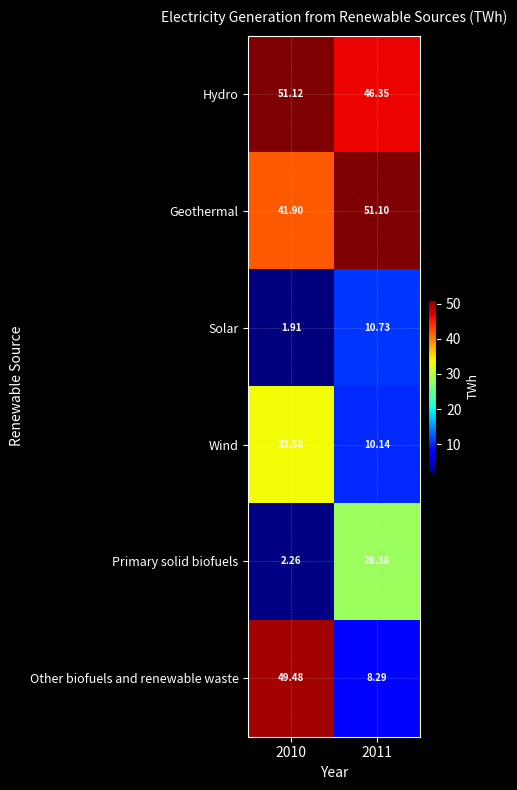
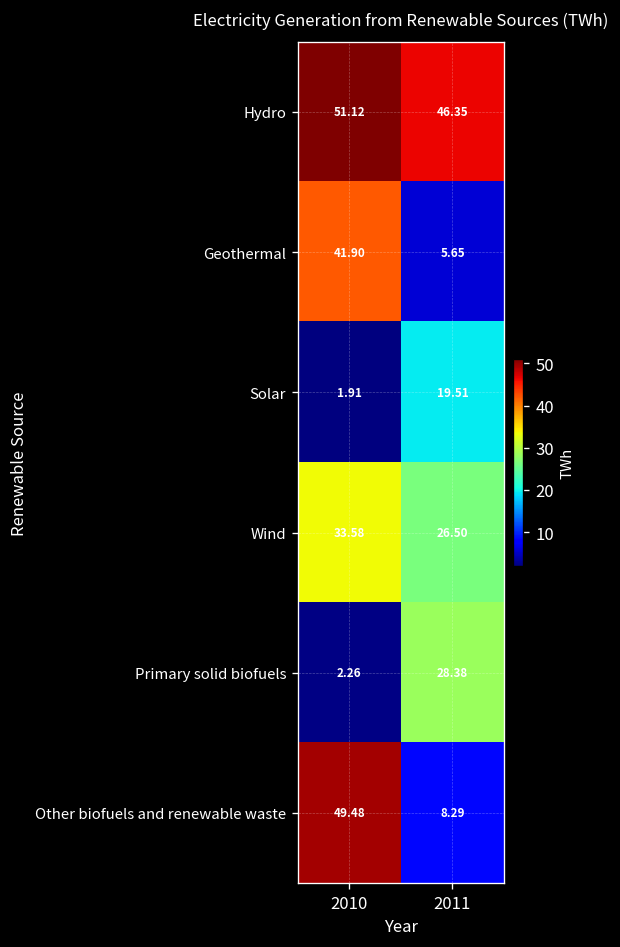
Geothermal, 2011: 51.10 -> 5.65
Solar, 2011: 10.73 -> 19.51
Wind, 2011: 10.14 -> 26.50
